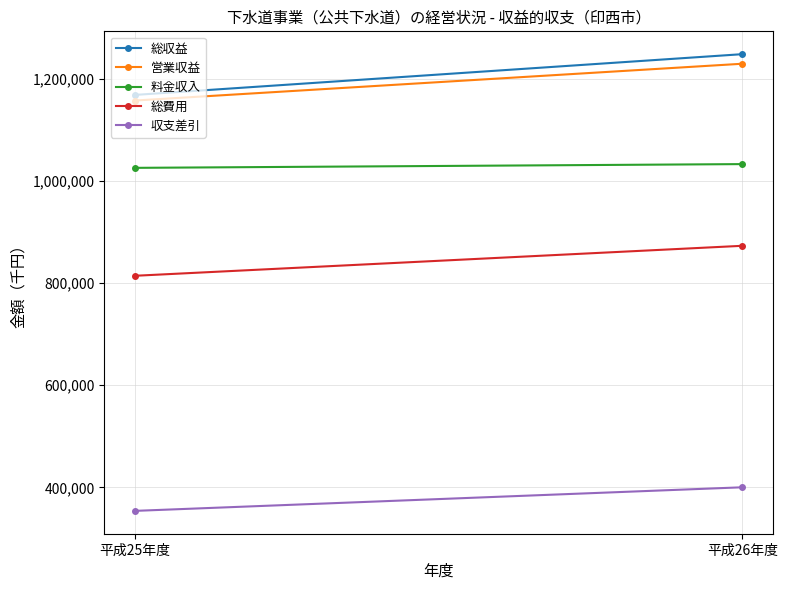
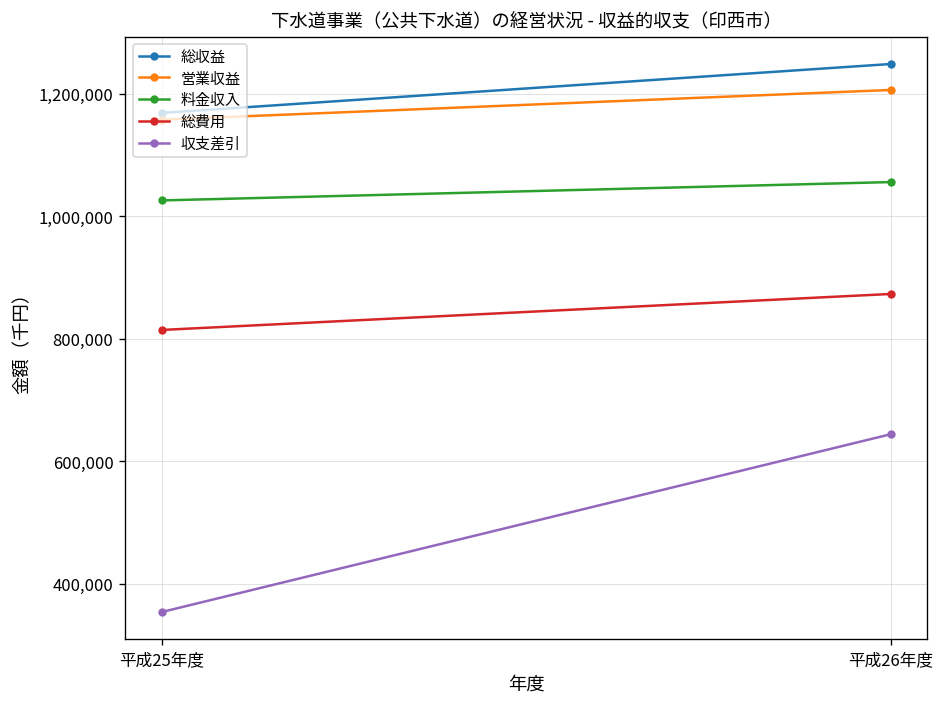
営業収益, 平成26年度: 1,230,000 -> 1,210,000
料金収入, 平成26年度: 1,030,000 -> 1,060,000
収支差引, 平成26年度: 400,000 -> 640,000
